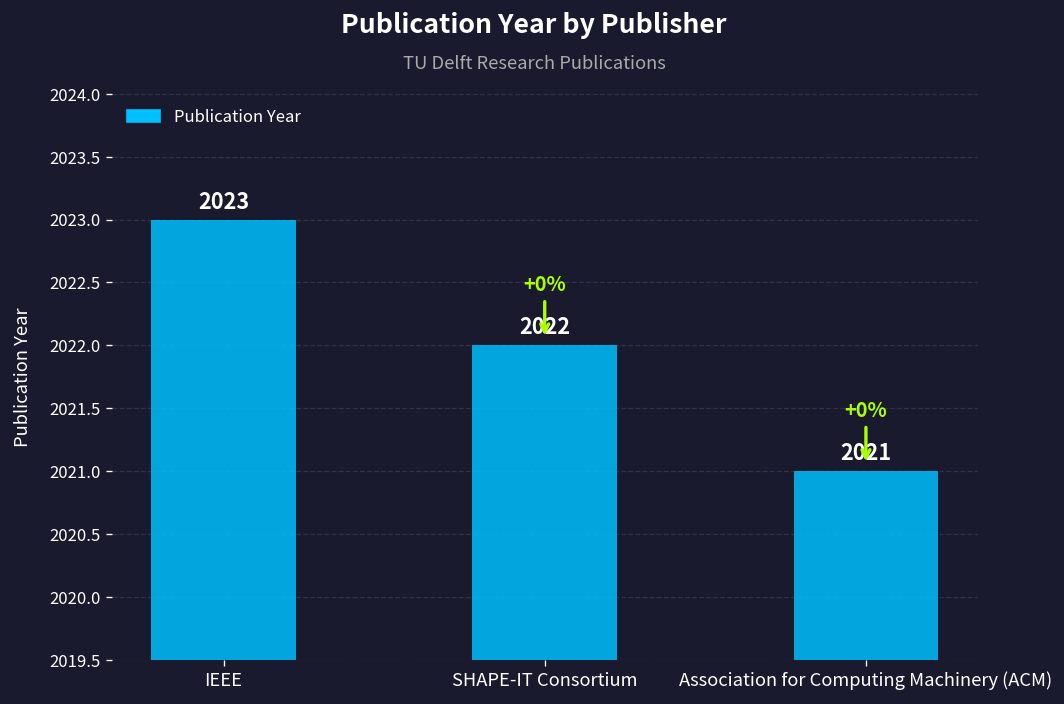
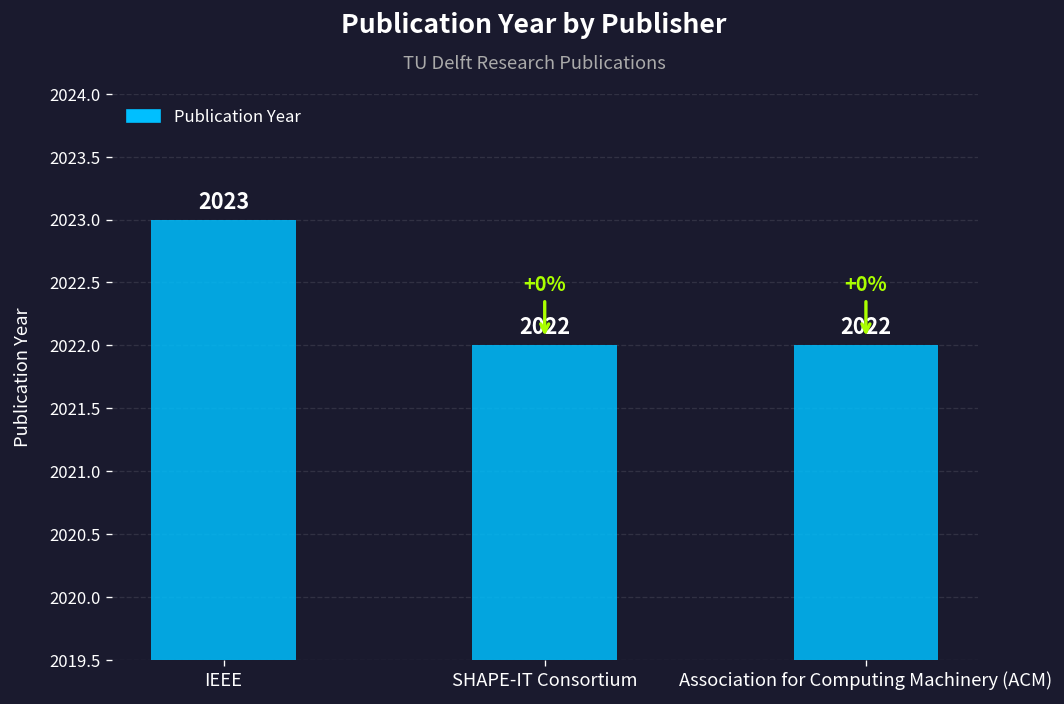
Association for Computing Machinery (ACM): 2021 -> 2022
